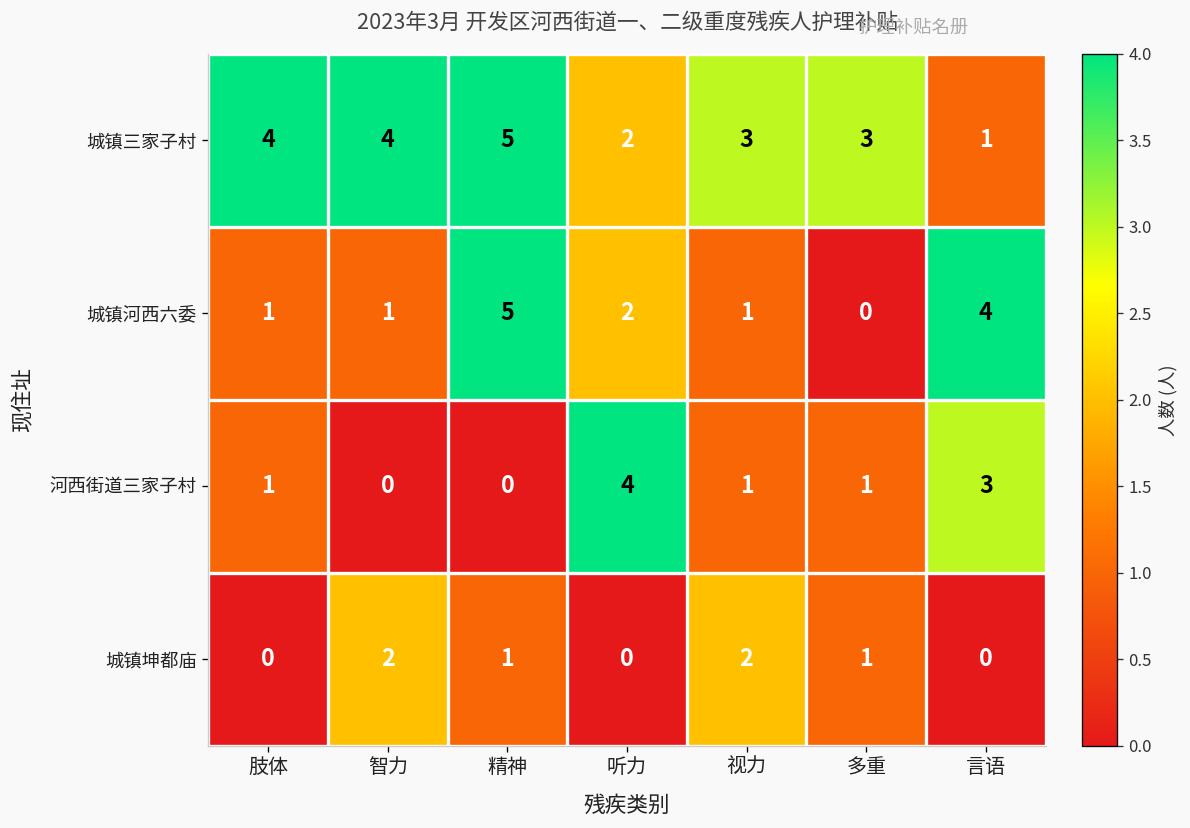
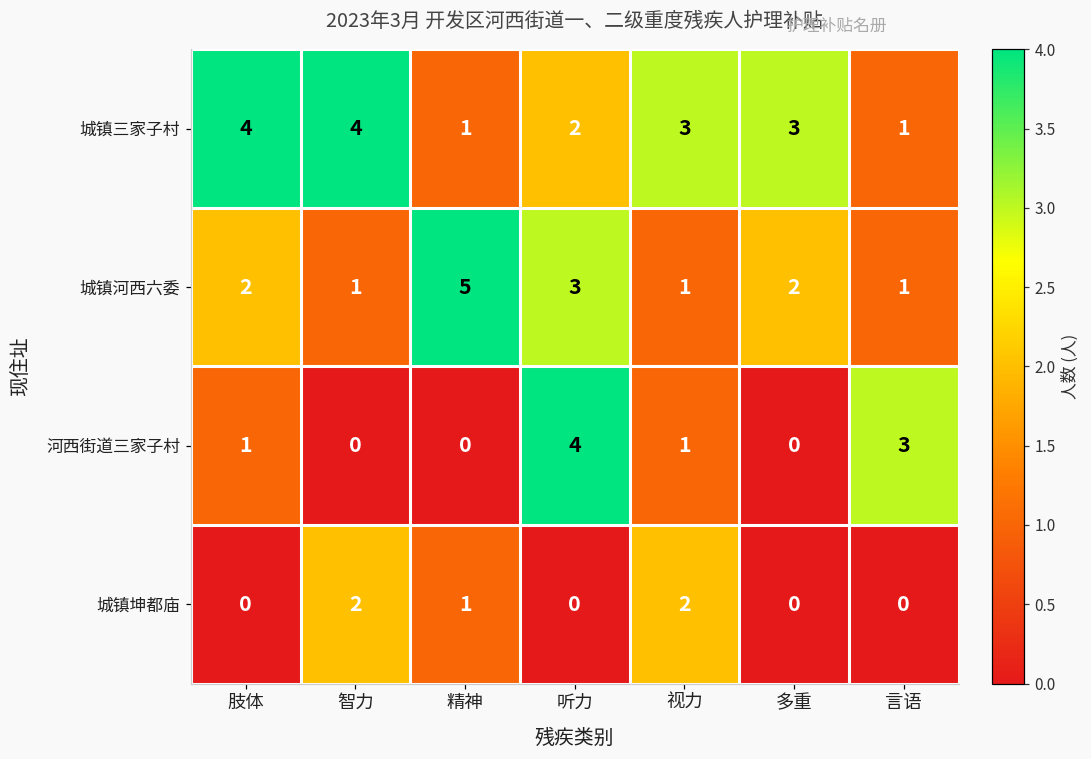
城镇三家子村, 精神: 5 -> 1
城镇河西六委, 肢体: 1 -> 2
城镇河西六委, 听力: 2 -> 3
城镇河西六委, 多重: 0 -> 2
城镇河西六委, 言语: 4 -> 1
河西街道三家子村, 多重: 1 -> 0
城镇坤都庙, 多重: 1 -> 0
